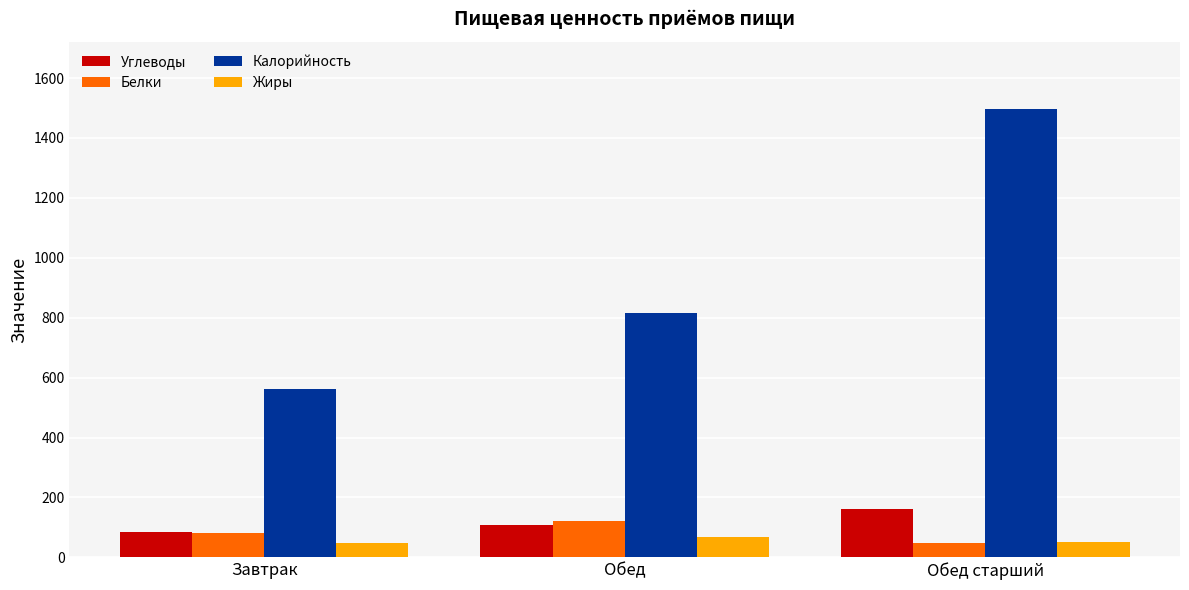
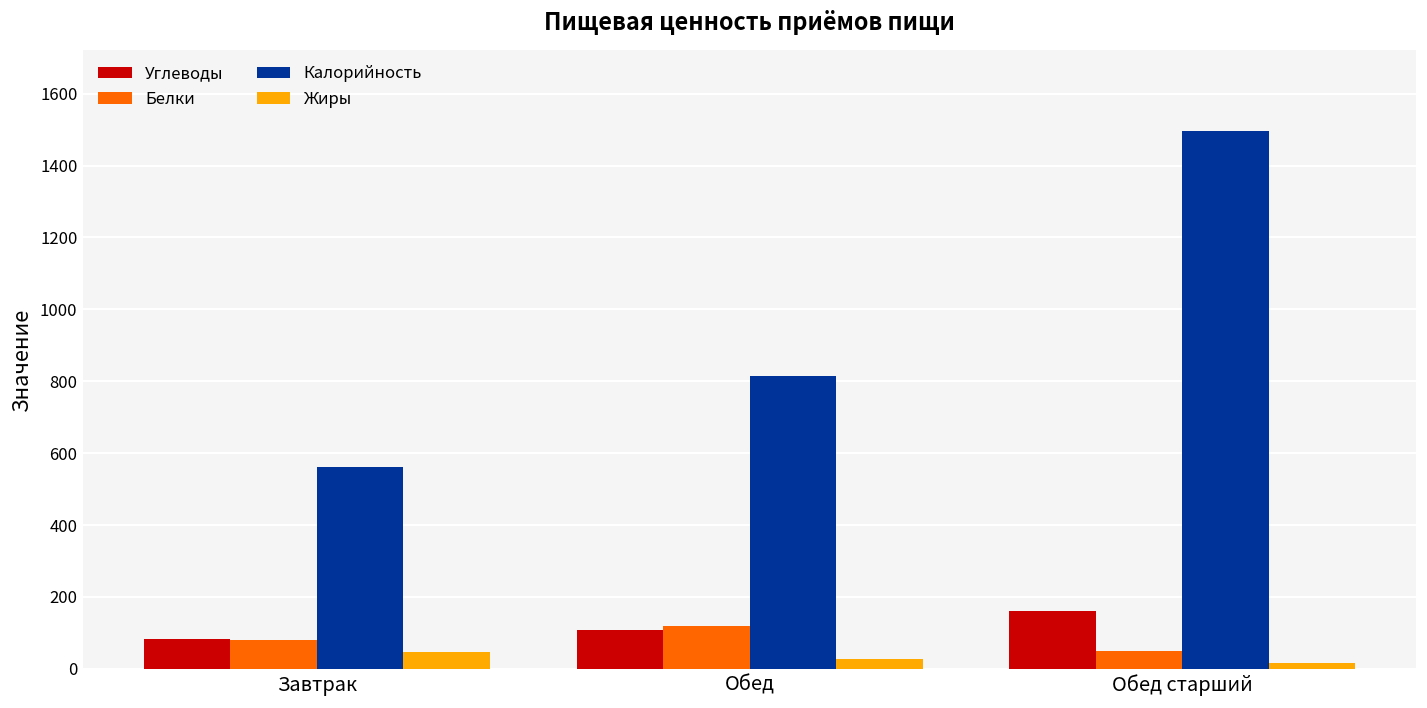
Жиры, Обед: 70 -> 30
Жиры, Обед старший: 50 -> 20
